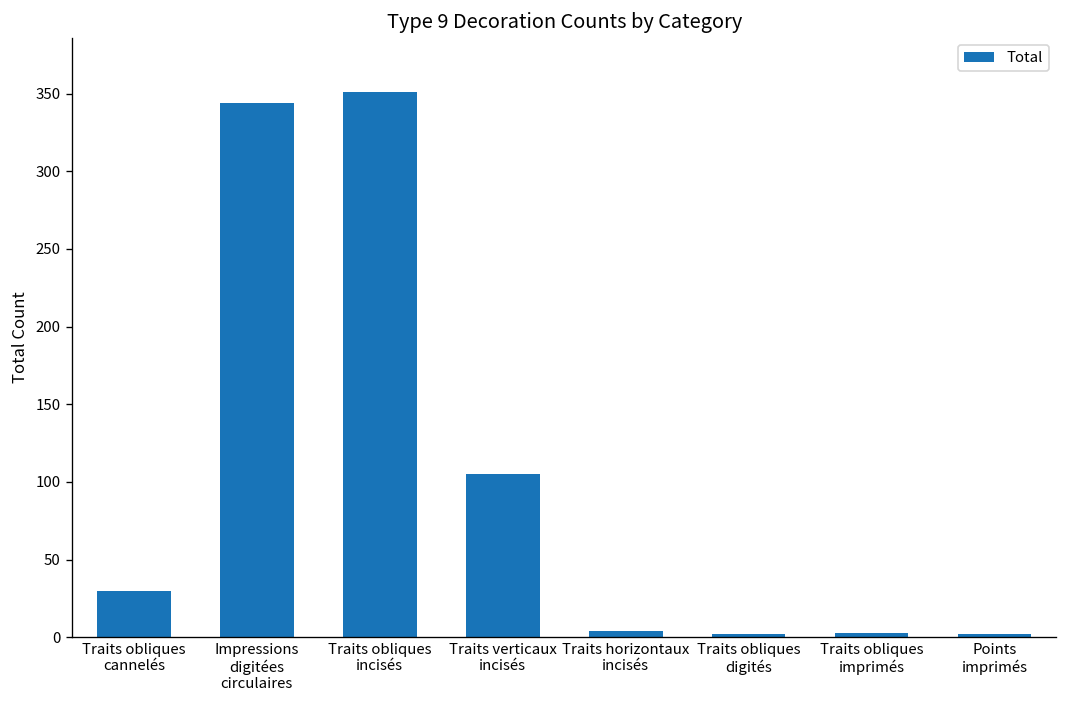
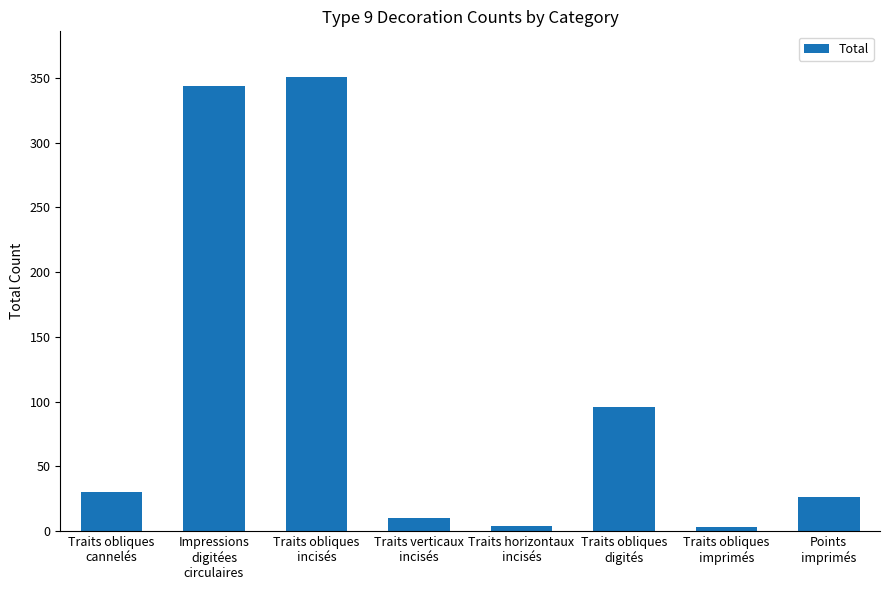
Traits verticaux incisés: 105 -> 10
Traits obliques digités: 2 -> 96
Points imprimés: 2 -> 26
